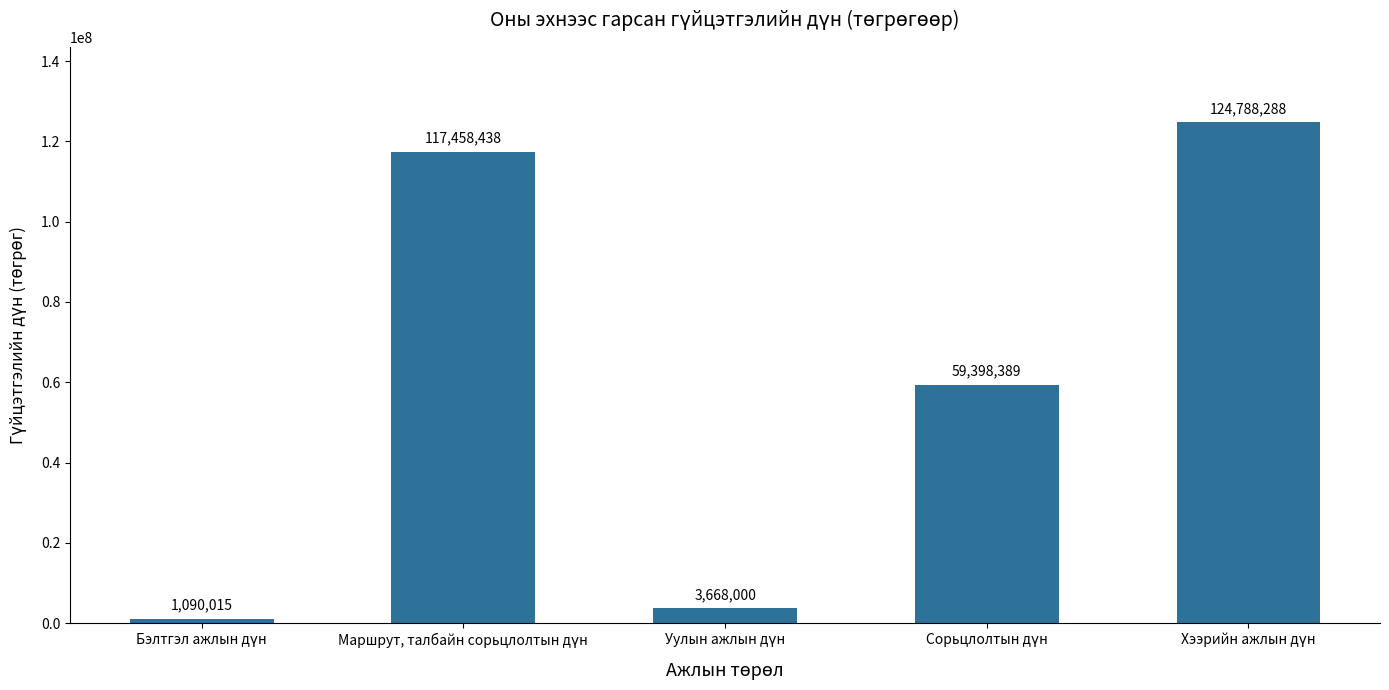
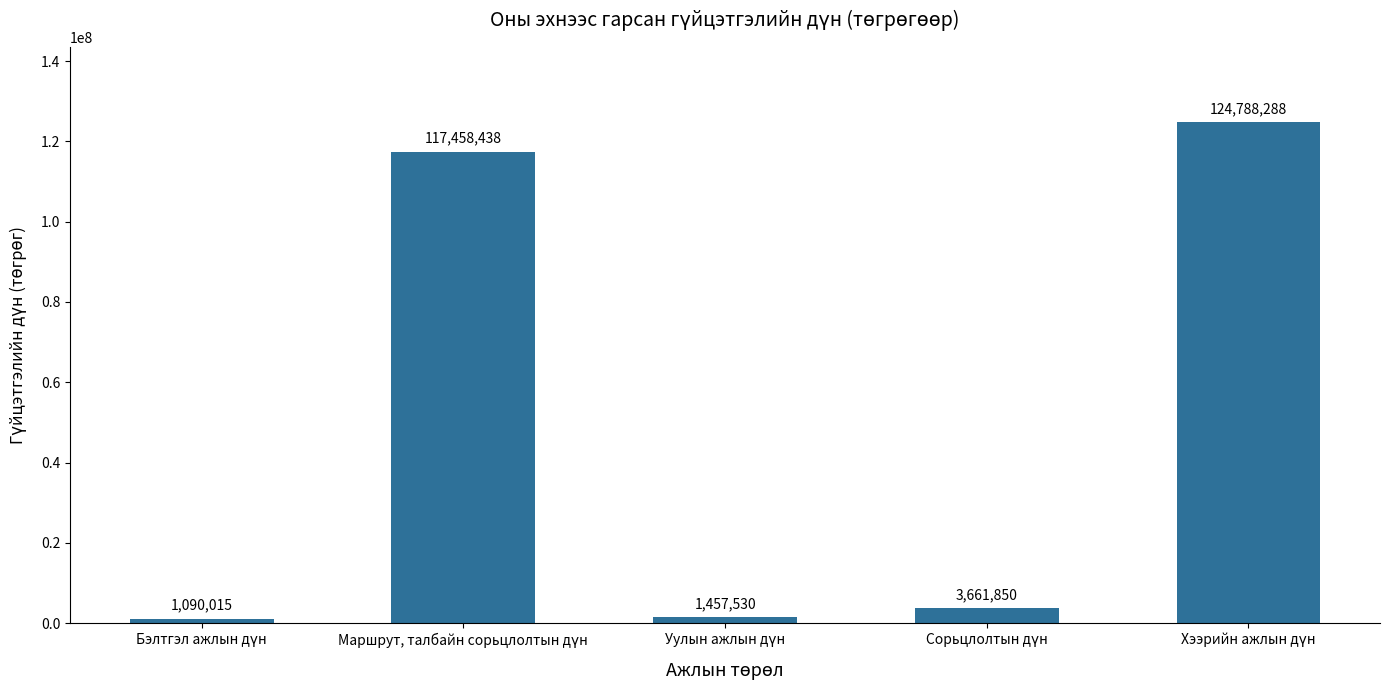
Уулын ажлын дүн: 3,668,000 -> 1,457,530
Сорьцлолтын дүн: 59,398,389 -> 3,661,850
